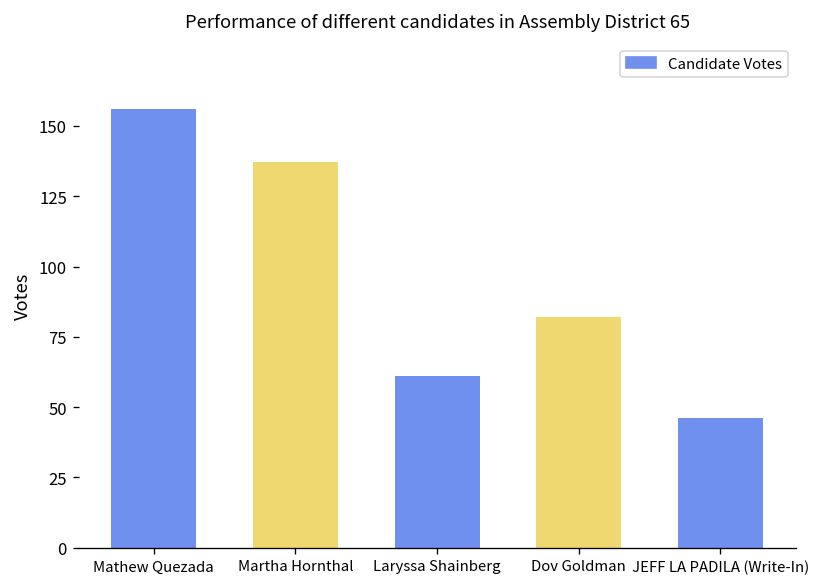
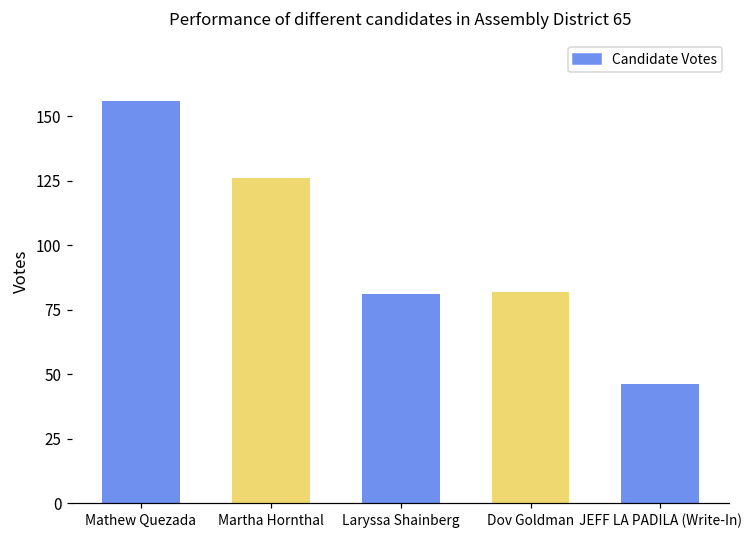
Martha Hornthal: 137 -> 126
Laryssa Shainberg: 61 -> 81
